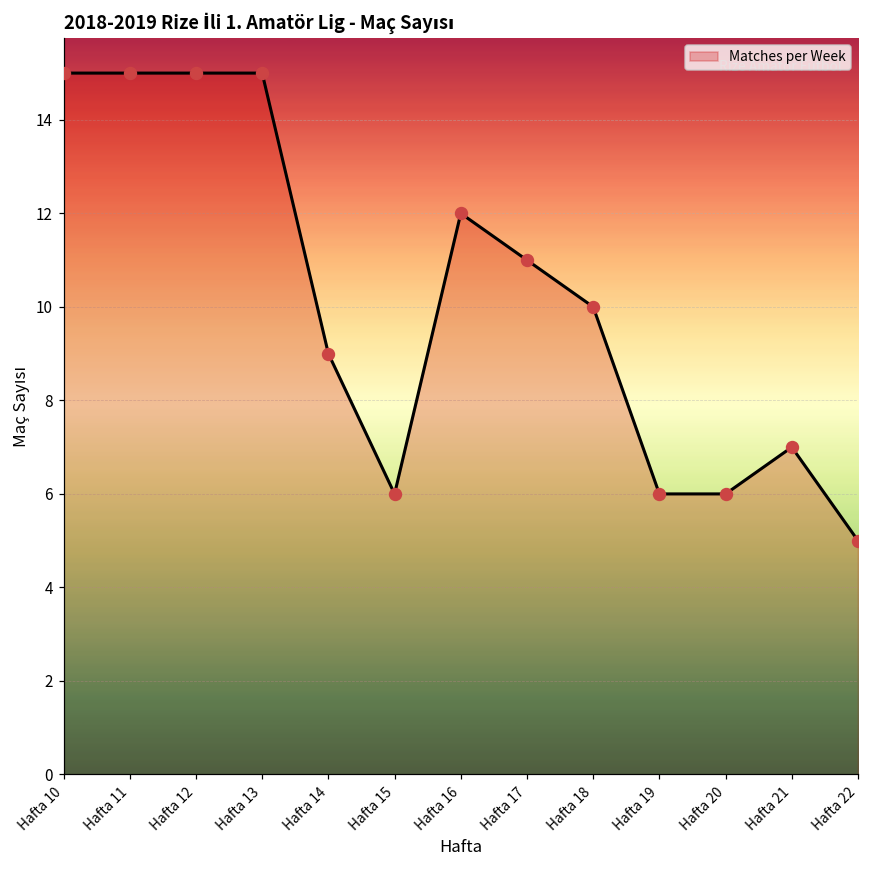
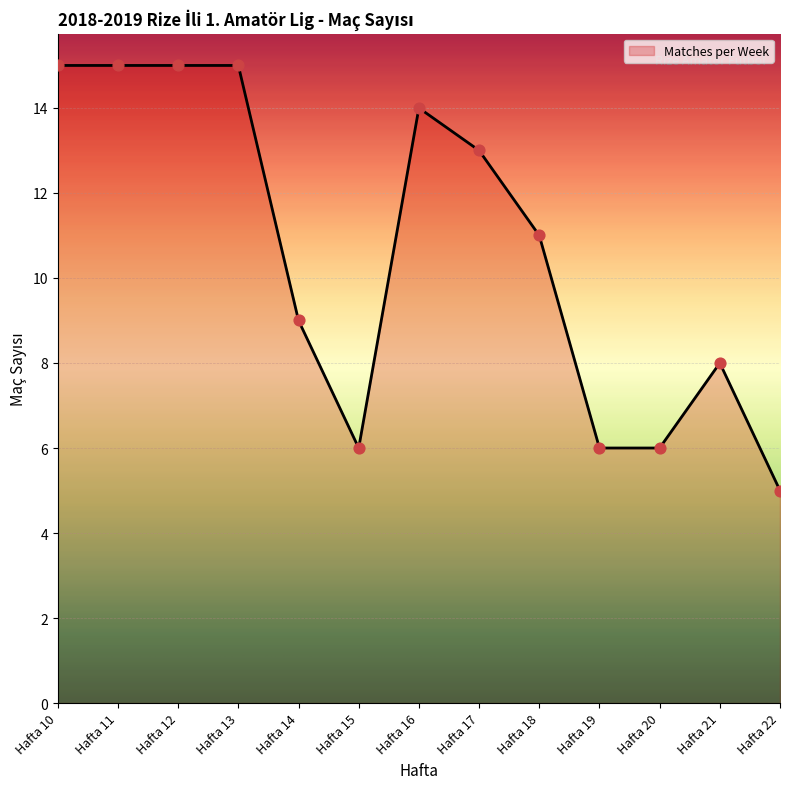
Hafta 16: 12 -> 14
Hafta 17: 11 -> 13
Hafta 18: 10 -> 11
Hafta 21: 7 -> 8
